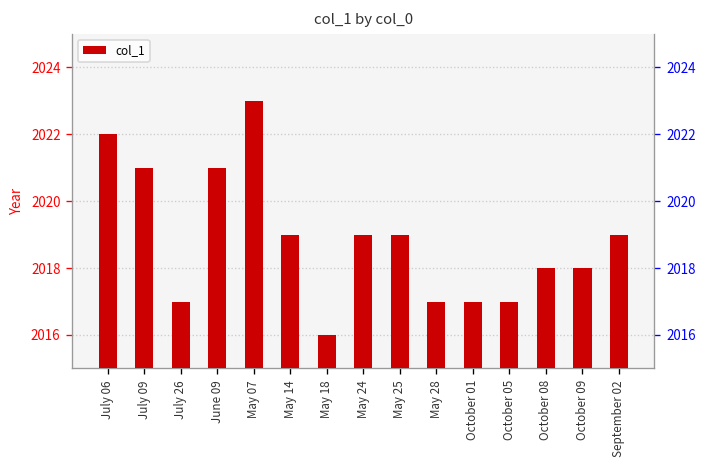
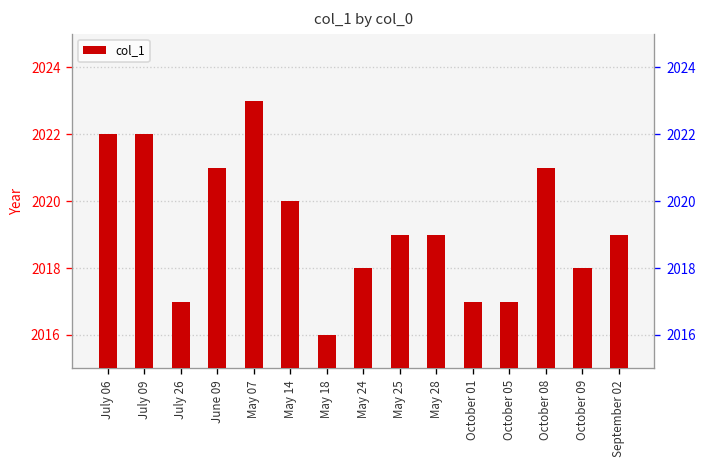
July 09: 2021 -> 2022
May 14: 2019 -> 2020
May 24: 2019 -> 2018
May 28: 2017 -> 2019
October 08: 2018 -> 2021
